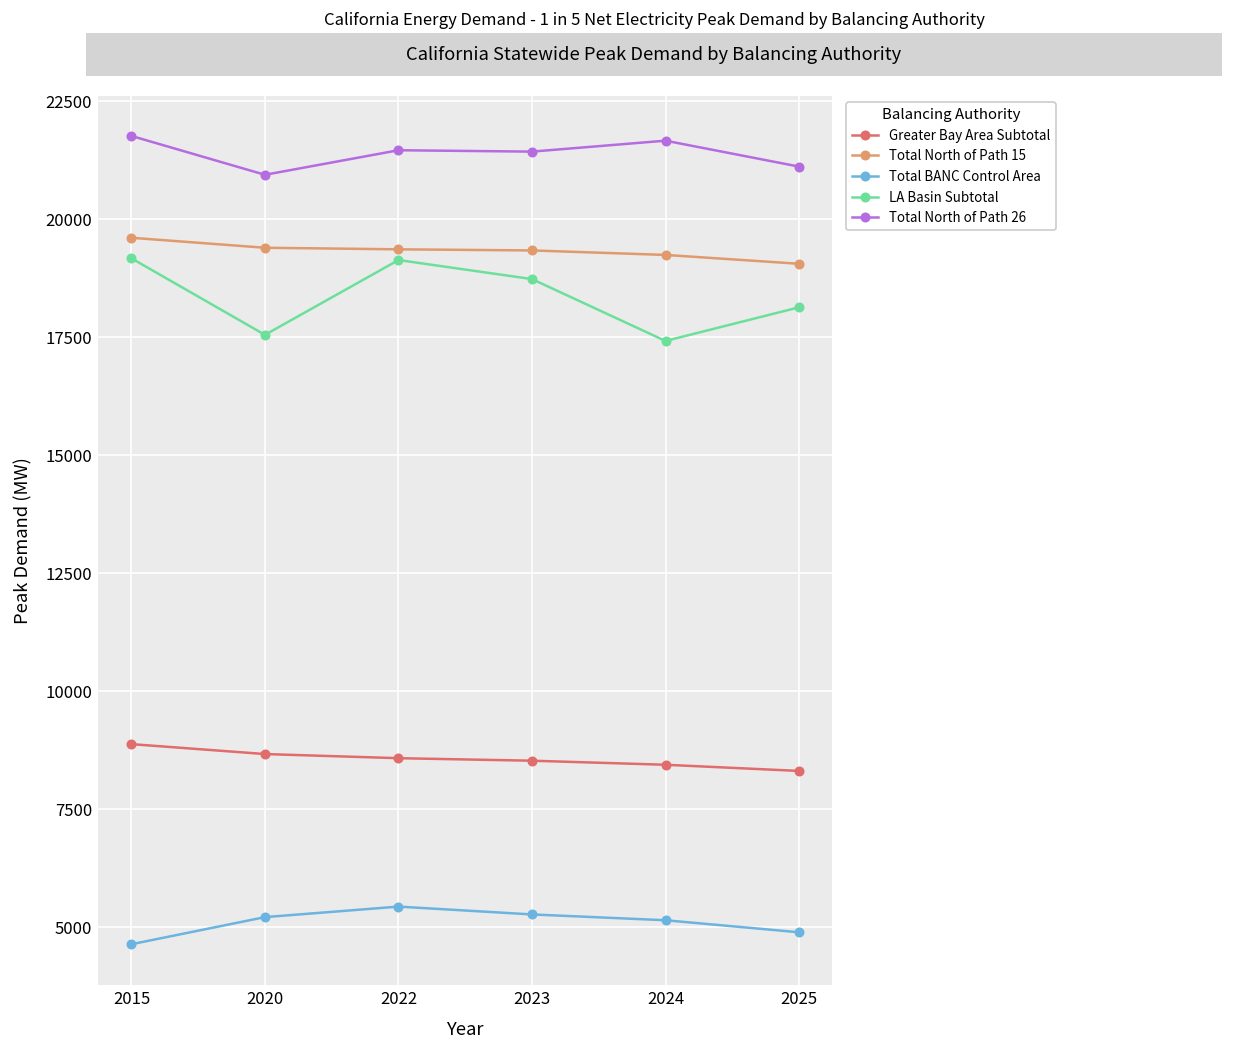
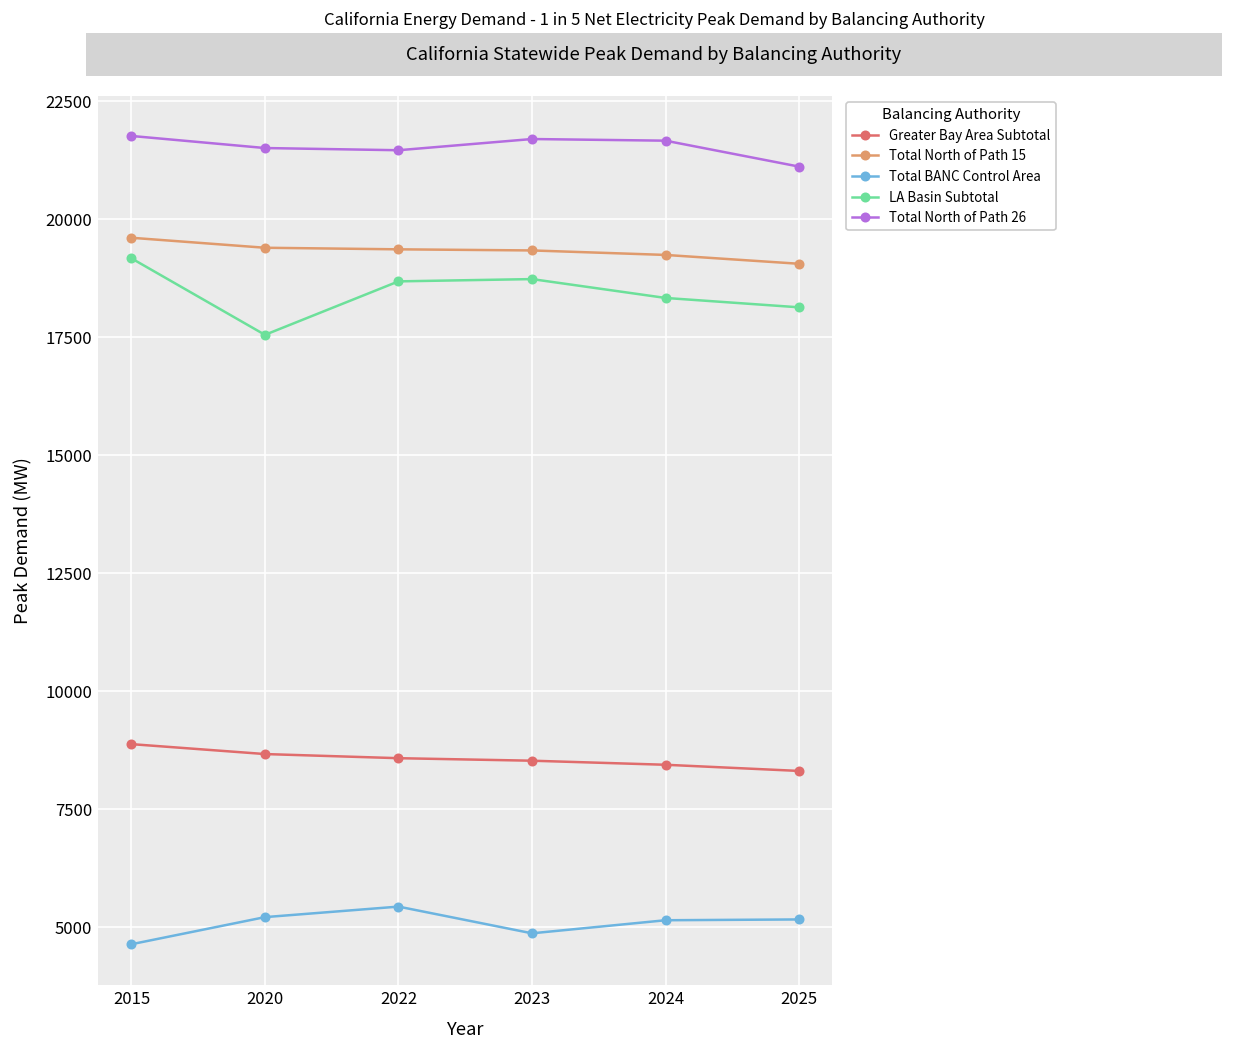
Total North of Path 26, 2020: 20900 -> 21500
LA Basin Subtotal, 2022: 19100 -> 18700
Total BANC Control Area, 2023: 5300 -> 4900
Total North of Path 26, 2023: 21400 -> 21700
LA Basin Subtotal, 2024: 17400 -> 18300
Total BANC Control Area, 2025: 4900 -> 5200
